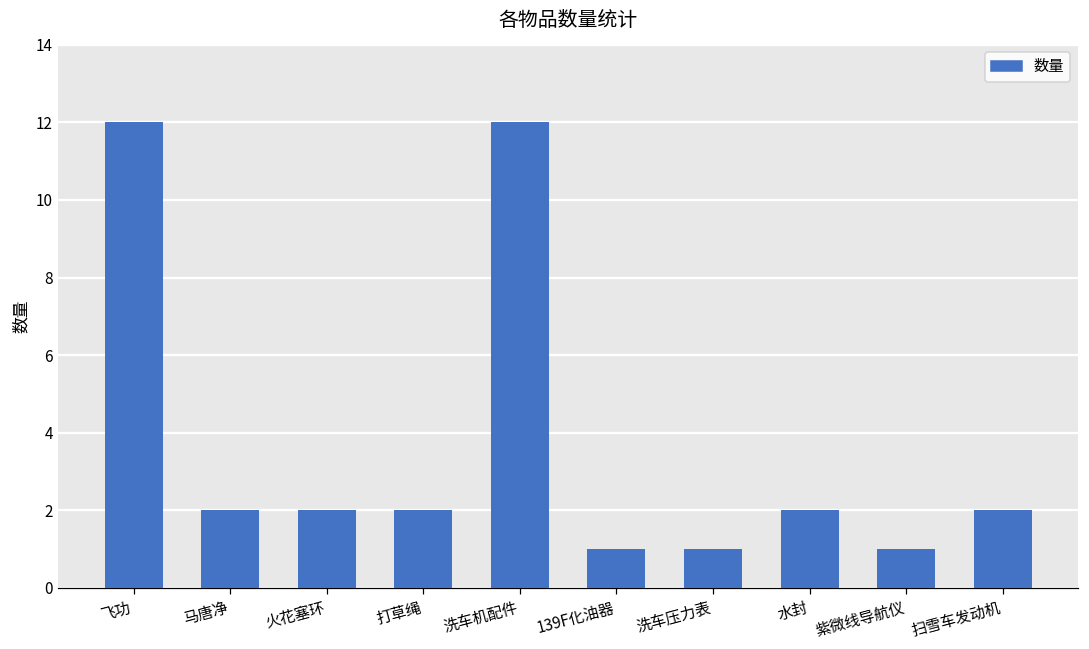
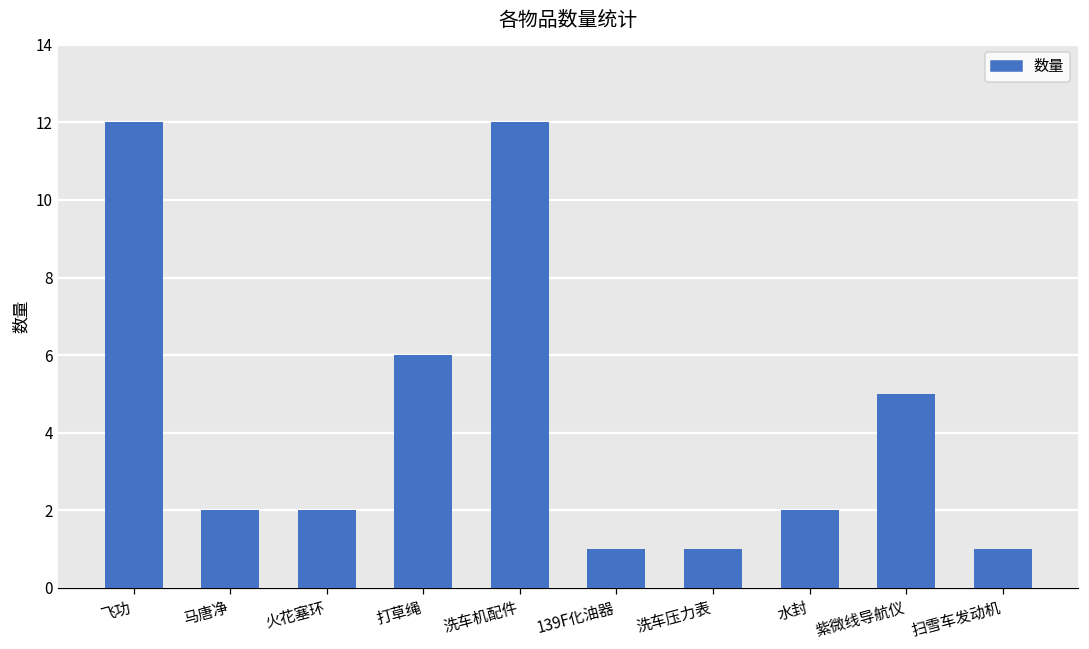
打草绳: 2 -> 6
紫微线导航仪: 1 -> 5
扫雪车发动机: 2 -> 1
